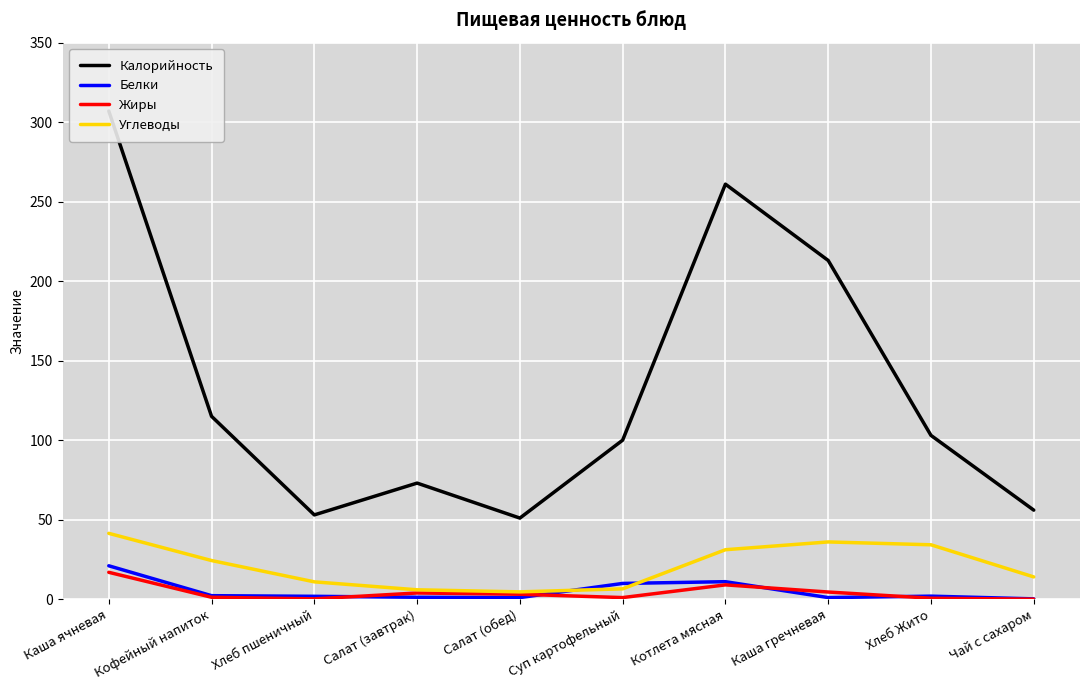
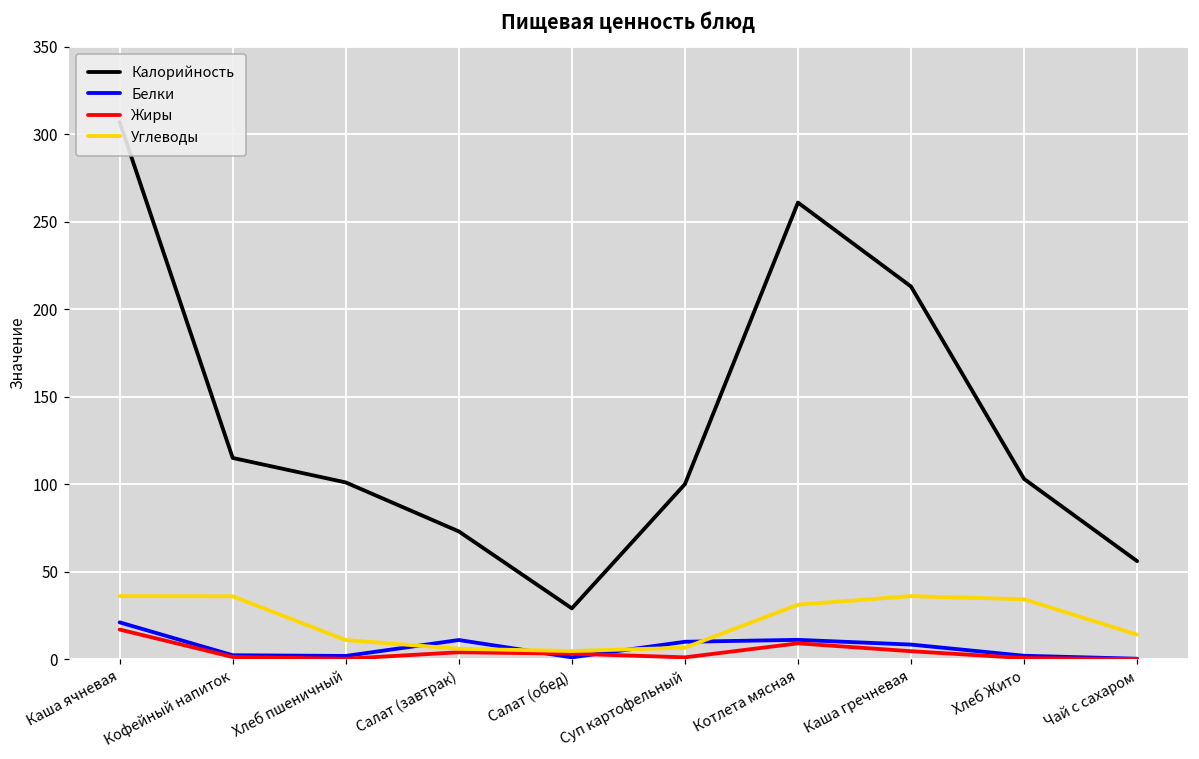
Углеводы, Каша ячневая: 41 -> 36
Углеводы, Кофейный напиток: 24 -> 36
Калорийность, Хлеб пшеничный: 53 -> 101
Белки, Салат (завтрак): 1 -> 11
Калорийность, Салат (обед): 51 -> 29
Белки, Каша гречневая: 1 -> 8
